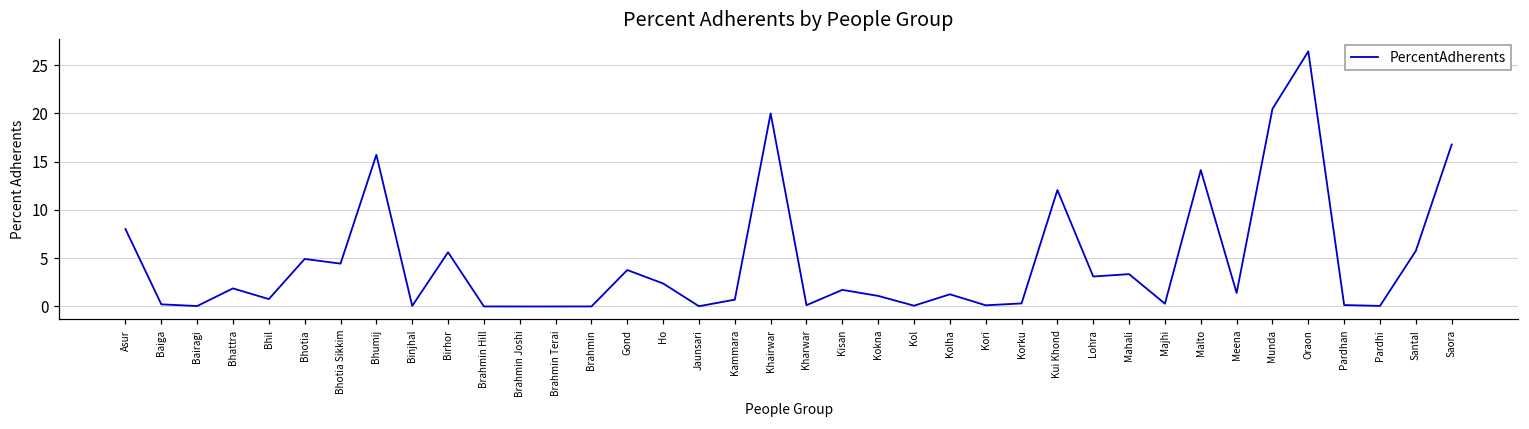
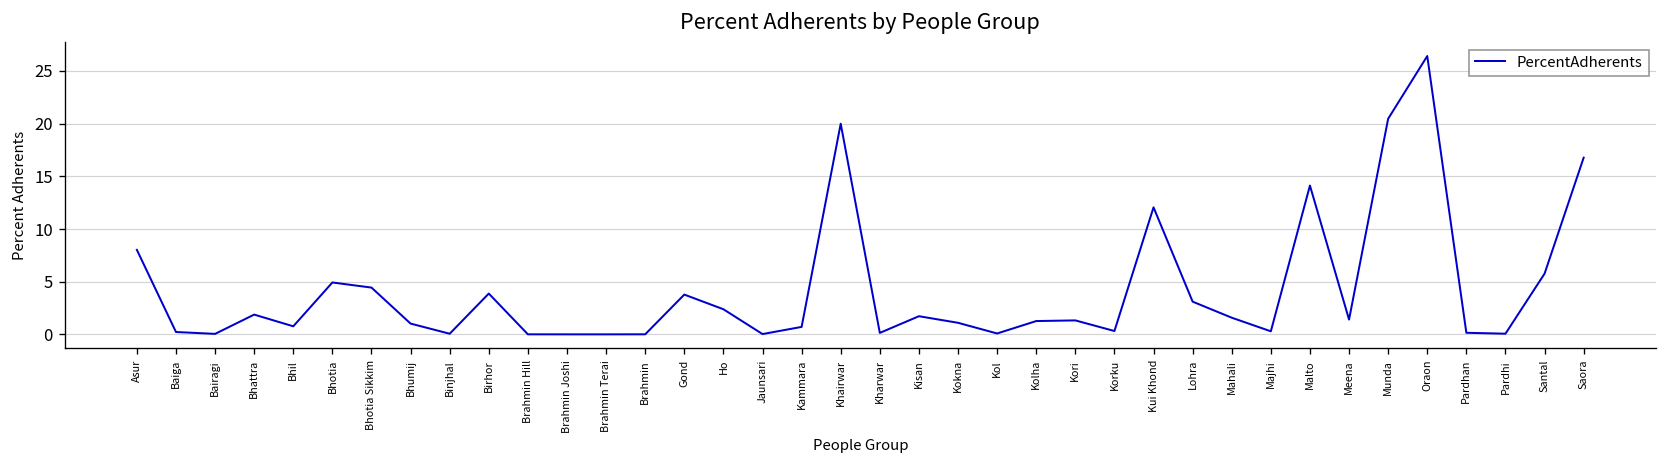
Bhumij: 16 -> 1
Birhor: 6 -> 4
Kori: 0 -> 1
Mahali: 3 -> 2
